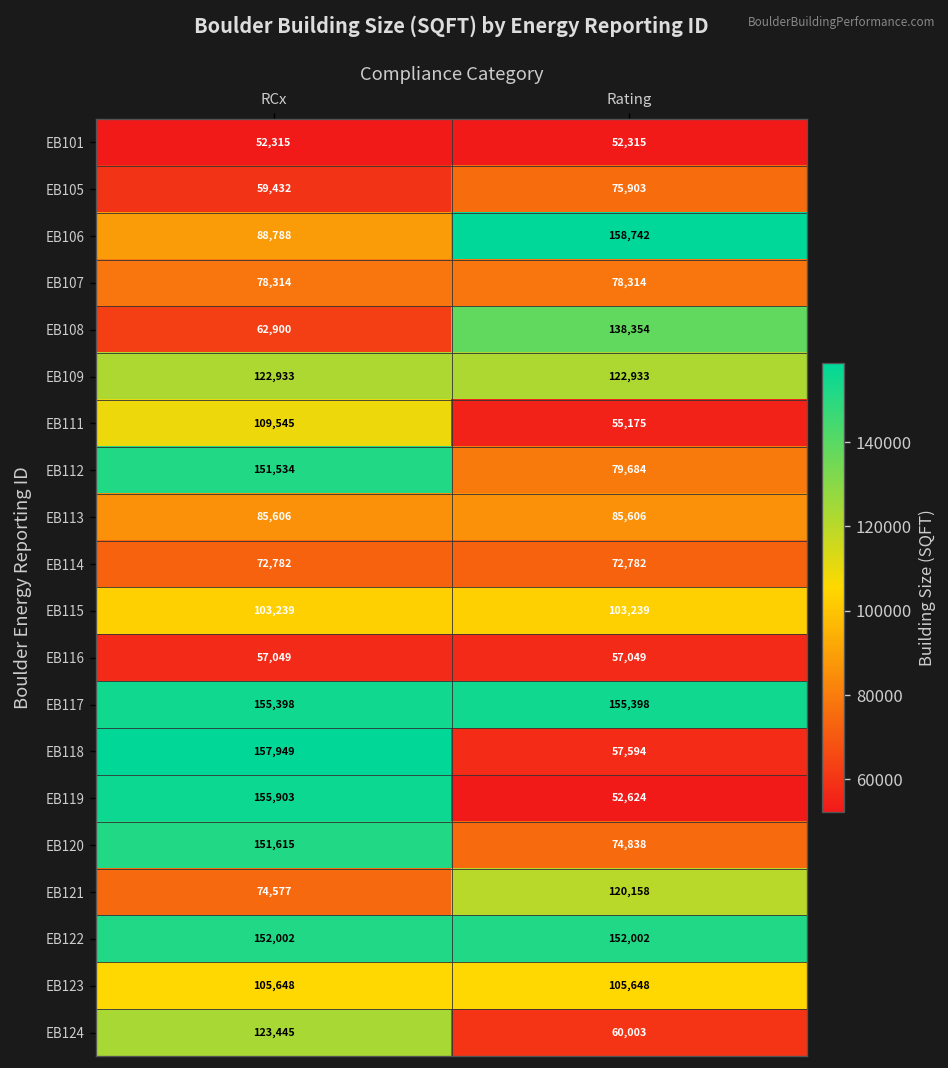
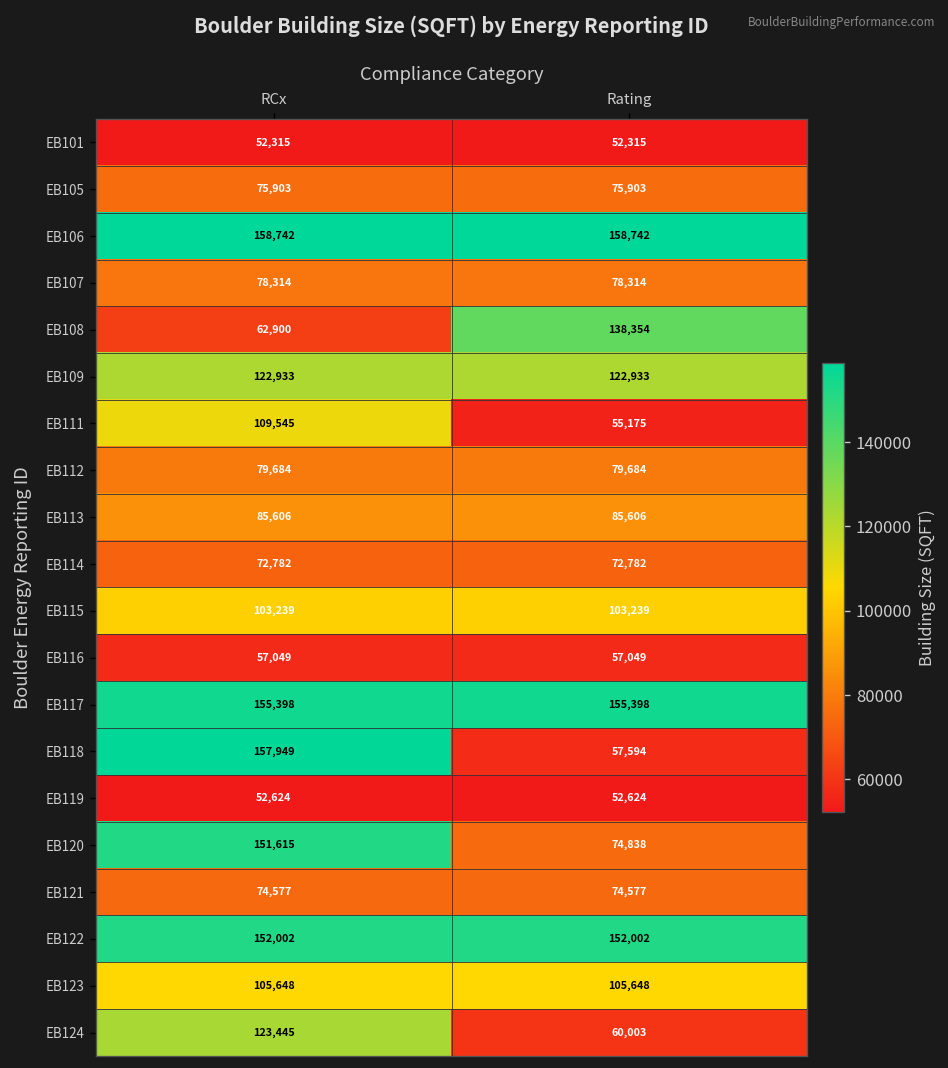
EB105, RCx: 59,432 -> 75,903
EB106, RCx: 88,788 -> 158,742
EB112, RCx: 151,534 -> 79,684
EB119, RCx: 155,903 -> 52,624
EB121, Rating: 120,158 -> 74,577
